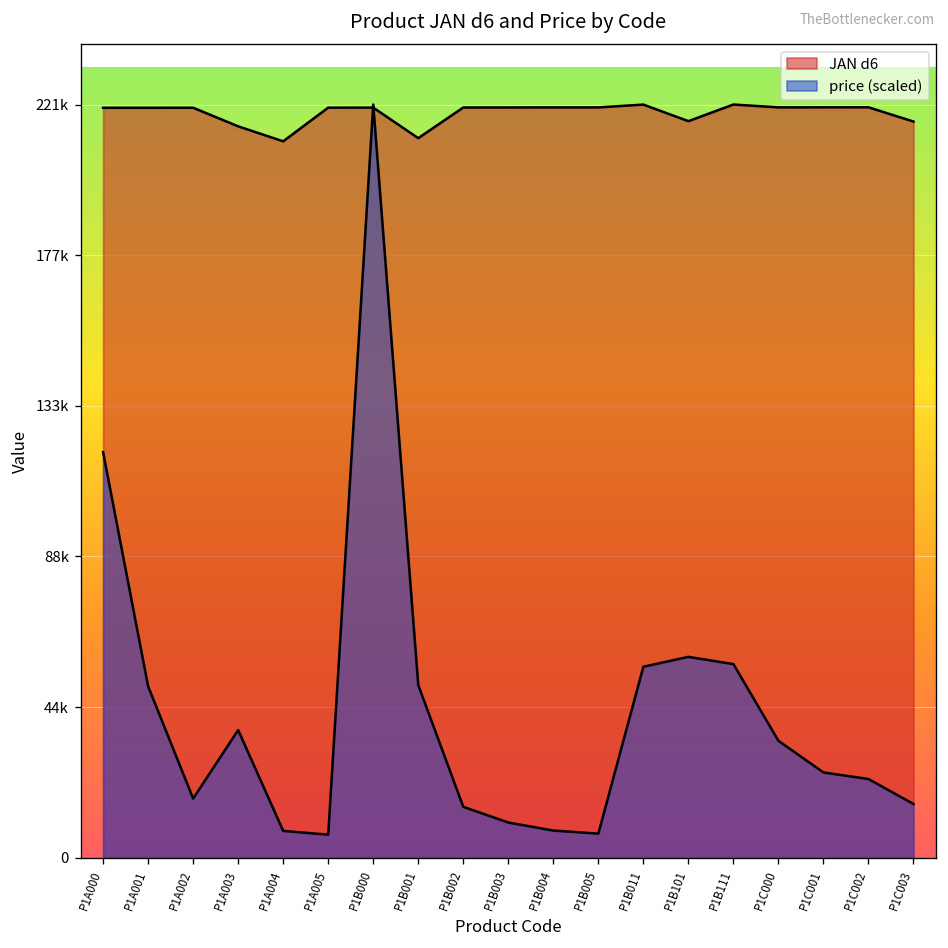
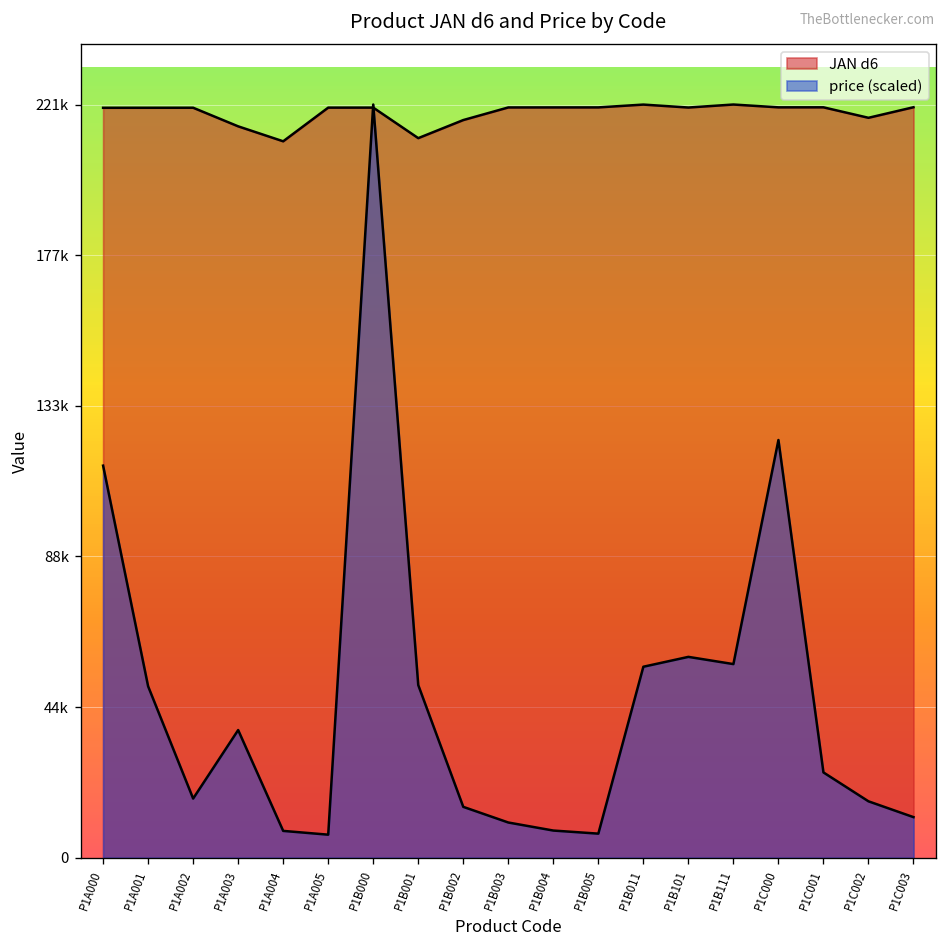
price (scaled), P1A000: 119000 -> 115000
JAN d6, P1B002: 221000 -> 217000
JAN d6, P1B101: 217000 -> 221000
price (scaled), P1C000: 34000 -> 123000
JAN d6, P1C002: 221000 -> 218000
price (scaled), P1C002: 23000 -> 17000
JAN d6, P1C003: 217000 -> 221000
price (scaled), P1C003: 16000 -> 12000
